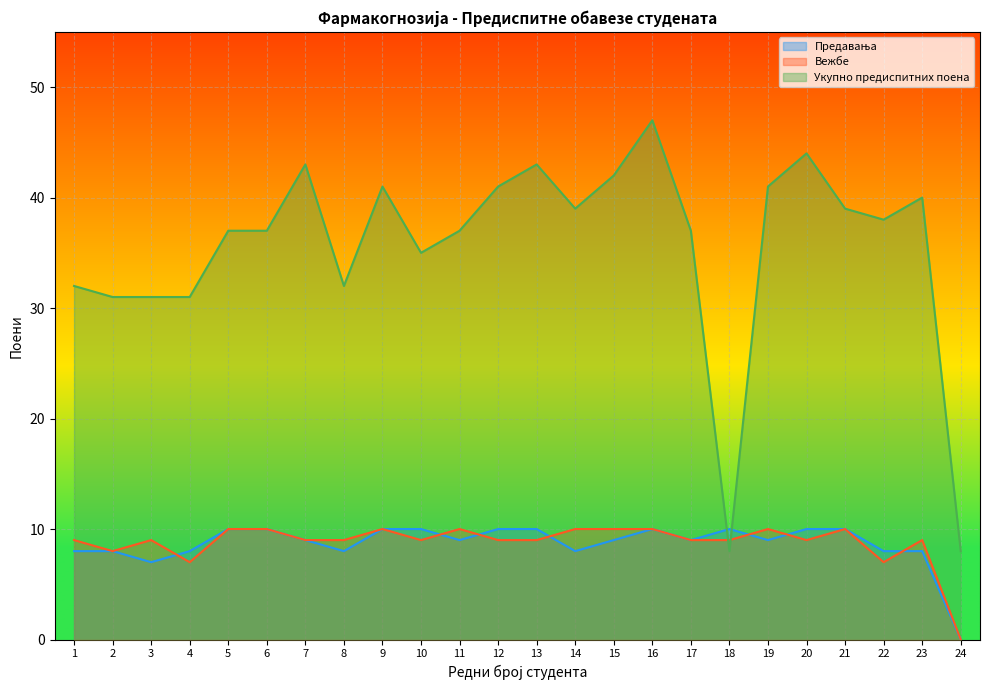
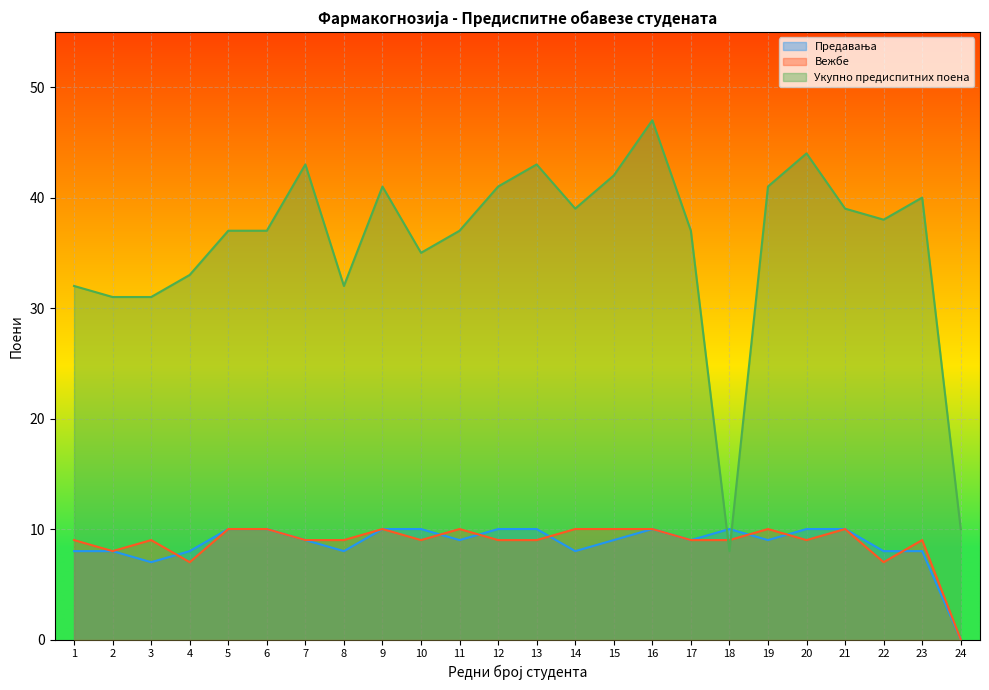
Укупно предиспитних поена, 4: 31 -> 33
Укупно предиспитних поена, 24: 8 -> 10
